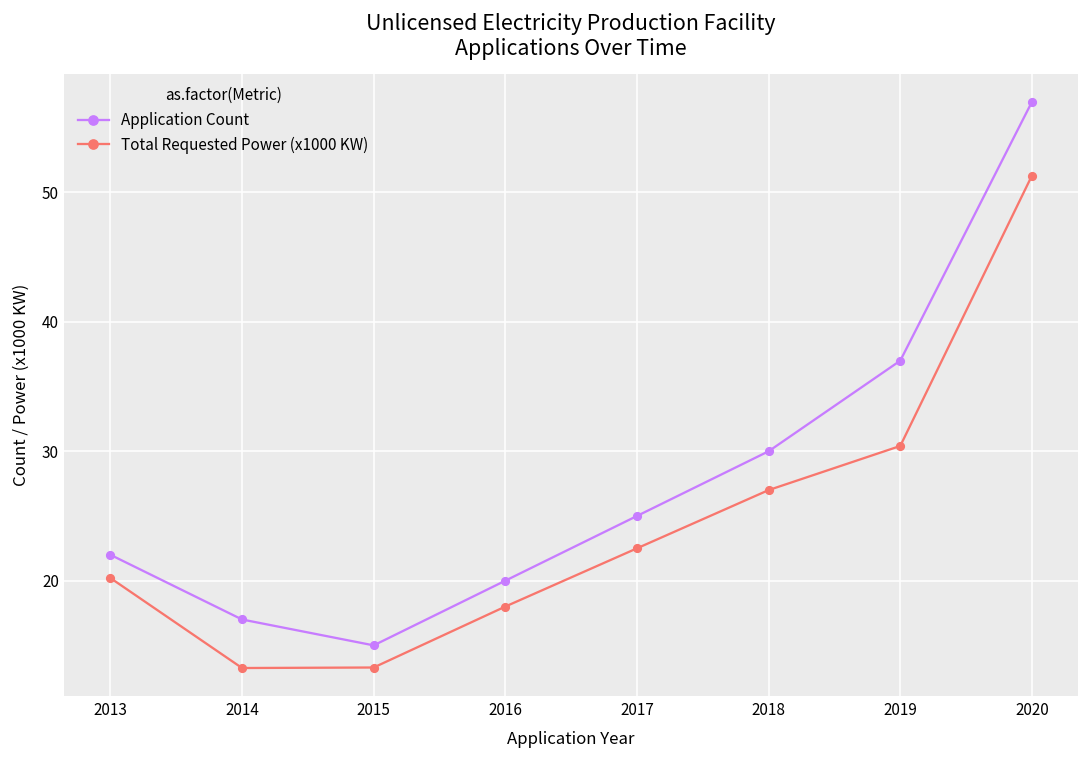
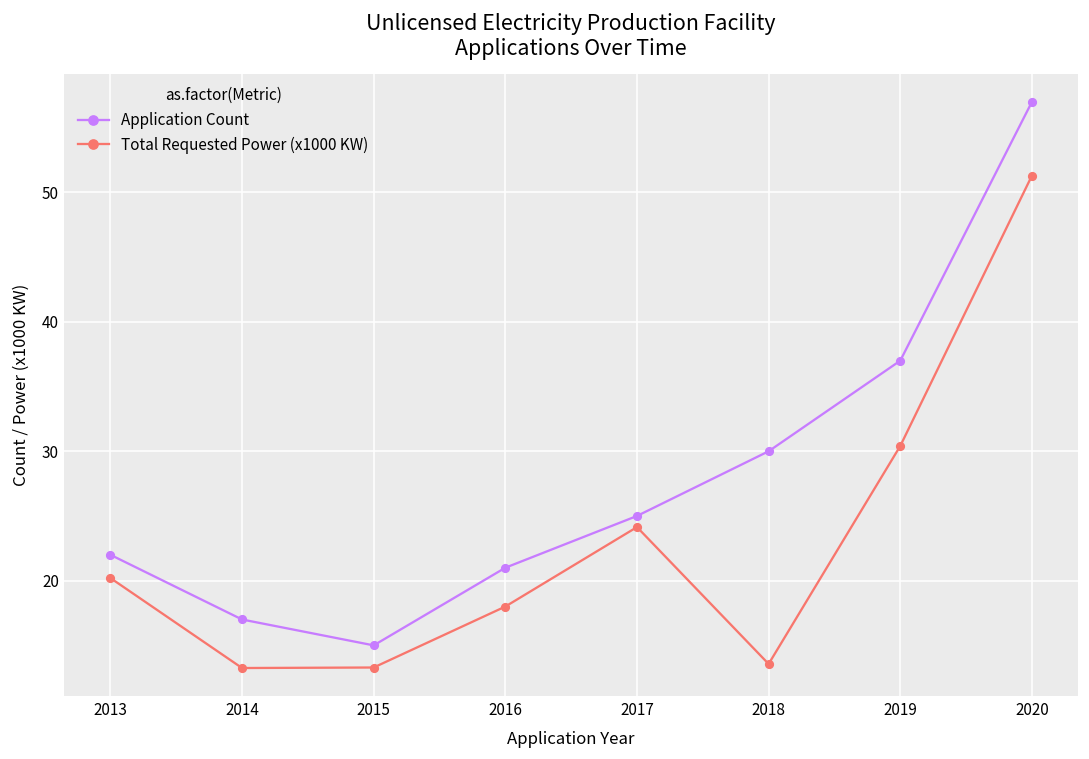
Application Count, 2016: 20 -> 21
Total Requested Power (x1000 KW), 2017: 22.5 -> 24.1
Total Requested Power (x1000 KW), 2018: 27.0 -> 13.6
